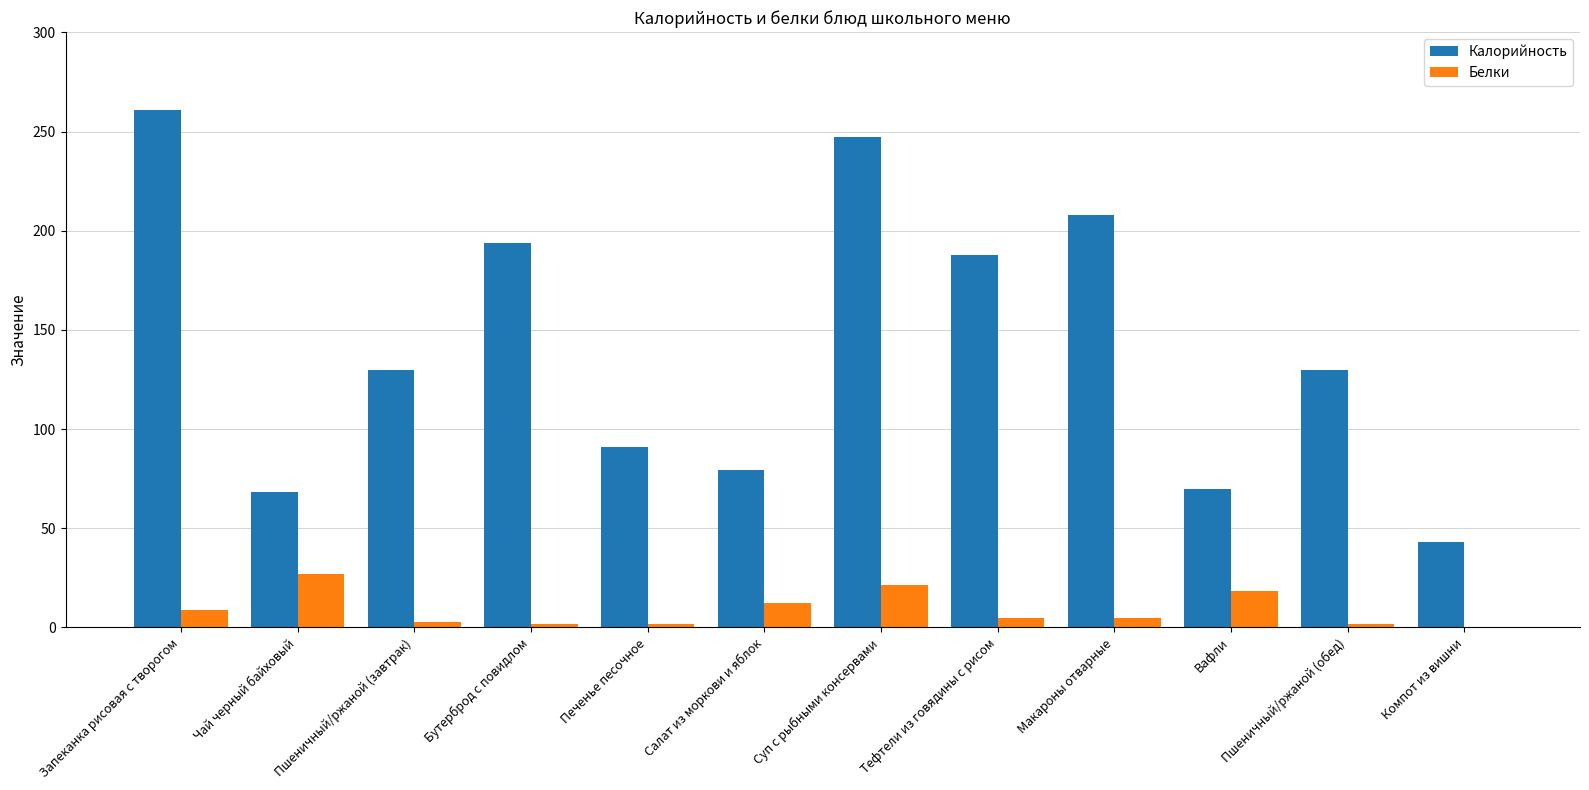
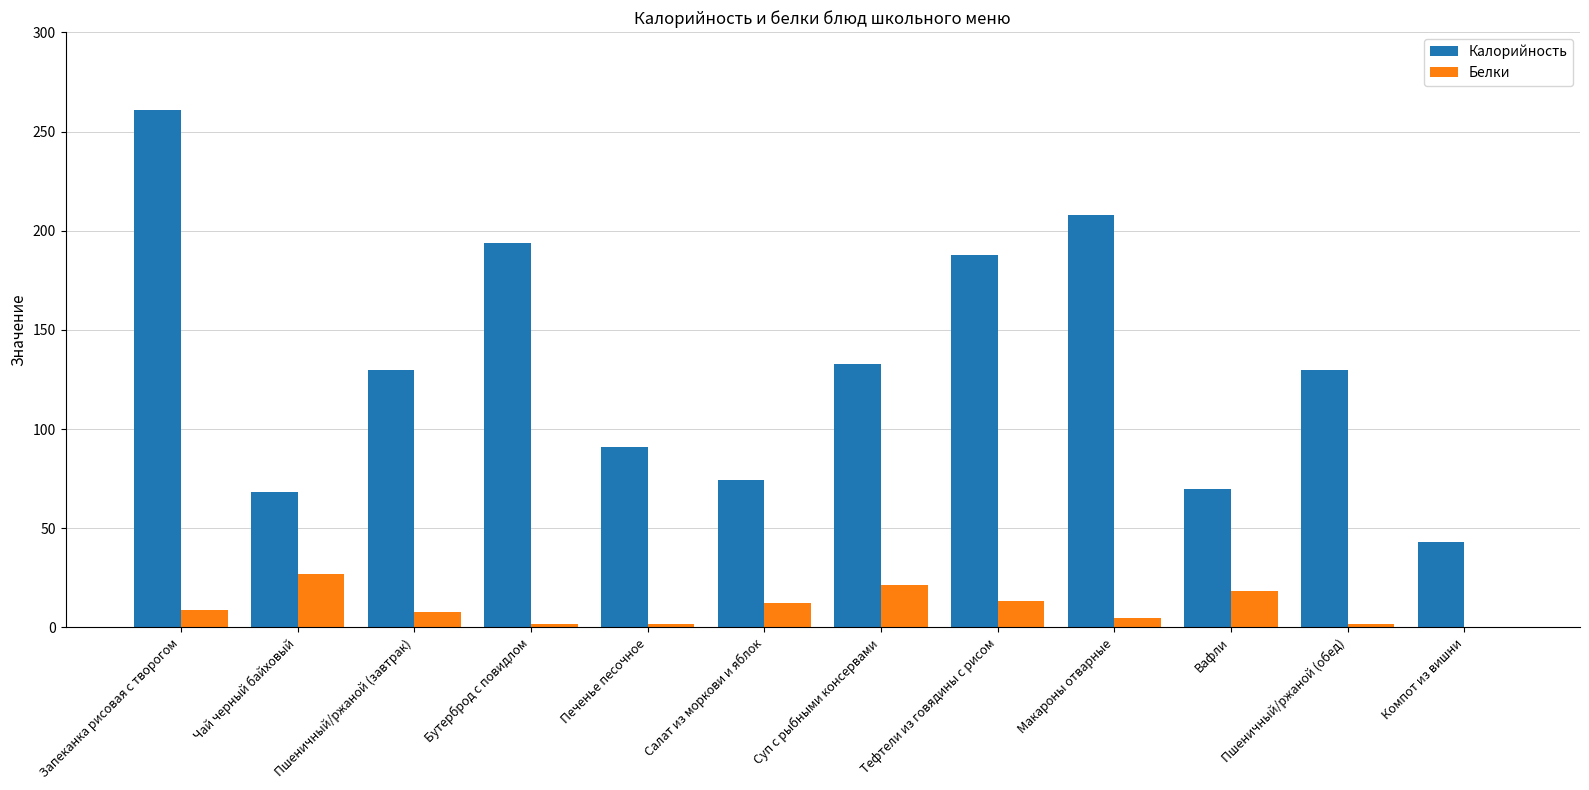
Белки, Пшеничный/ржаной (завтрак): 3 -> 8
Калорийность, Салат из моркови и яблок: 79 -> 74
Калорийность, Суп с рыбными консервами: 247 -> 133
Белки, Тефтели из говядины с рисом: 5 -> 13
